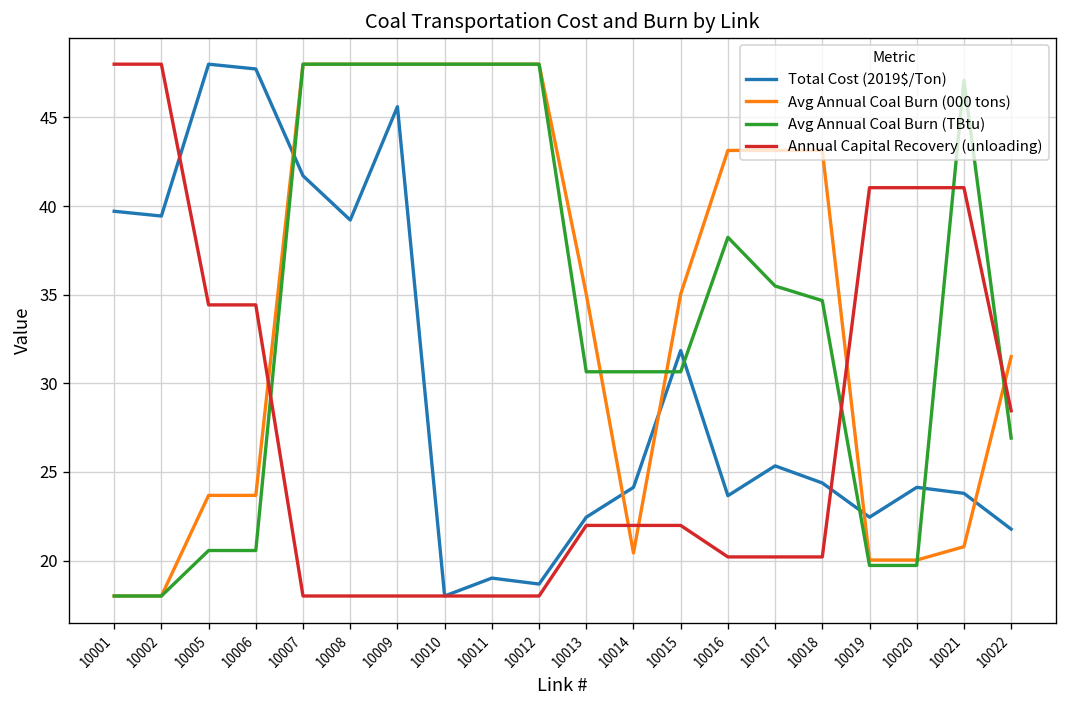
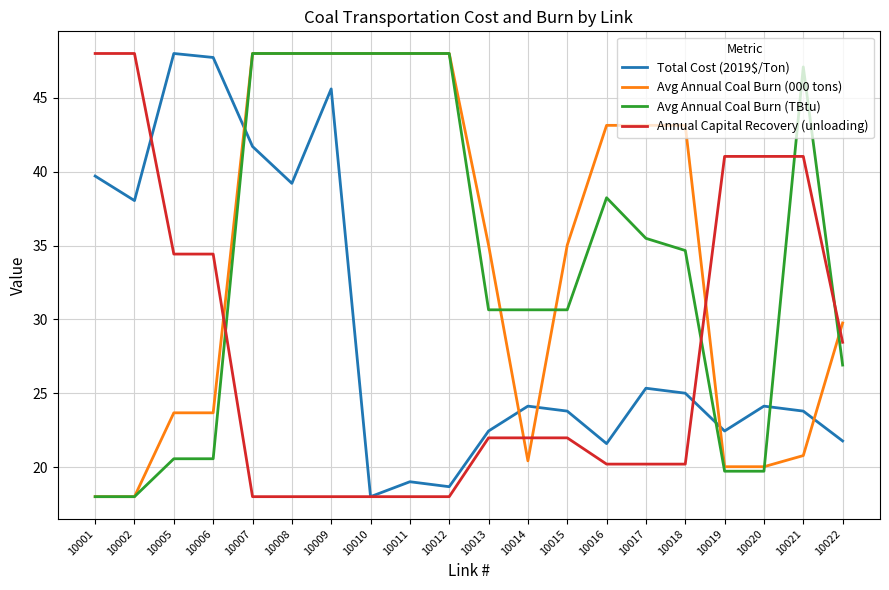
Total Cost (2019$/Ton), 10002: 39.4 -> 38.0
Total Cost (2019$/Ton), 10015: 31.8 -> 23.8
Total Cost (2019$/Ton), 10016: 23.7 -> 21.6
Total Cost (2019$/Ton), 10018: 24.4 -> 25.0
Avg Annual Coal Burn (000 tons), 10022: 31.5 -> 29.8
